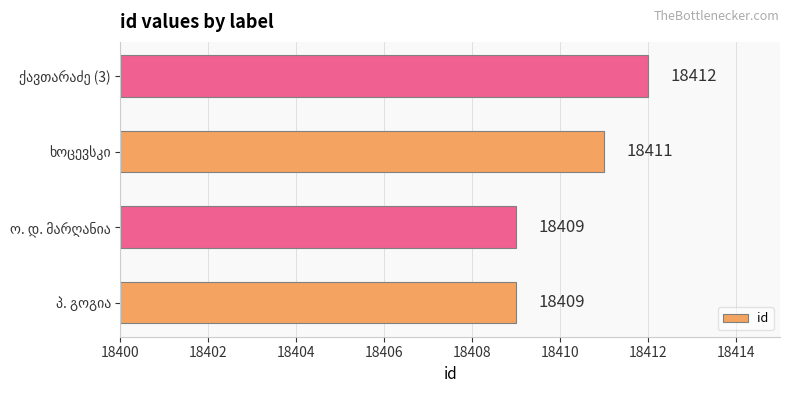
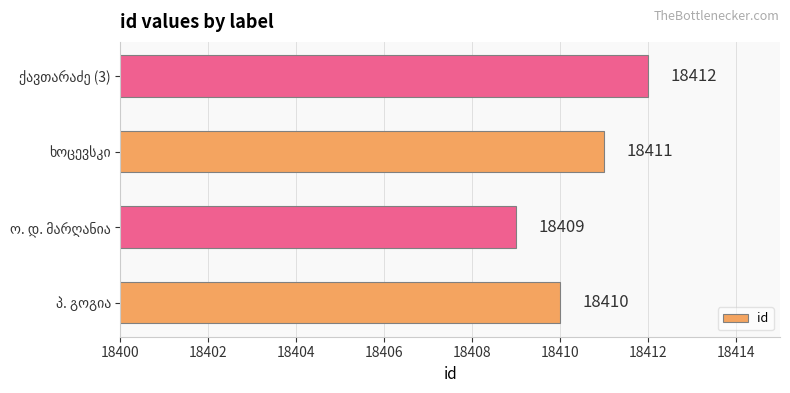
პ. გოგია: 18409 -> 18410
